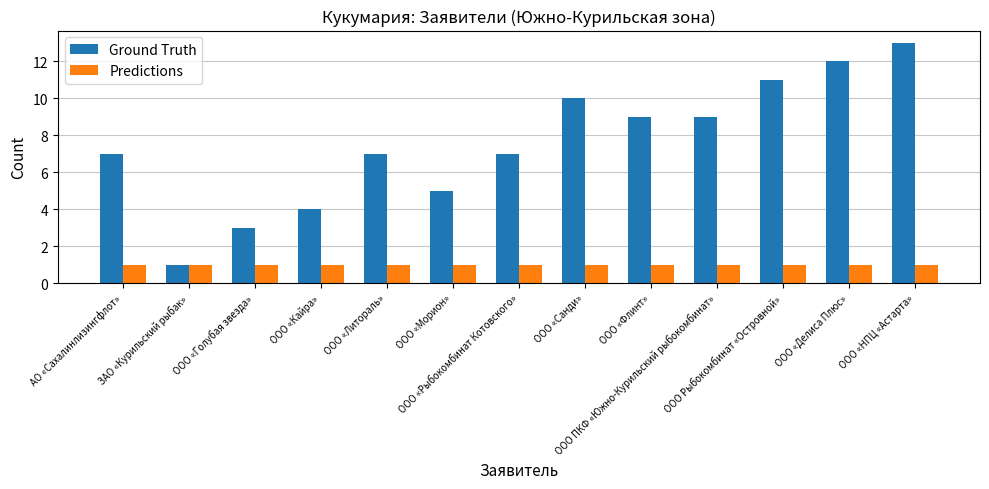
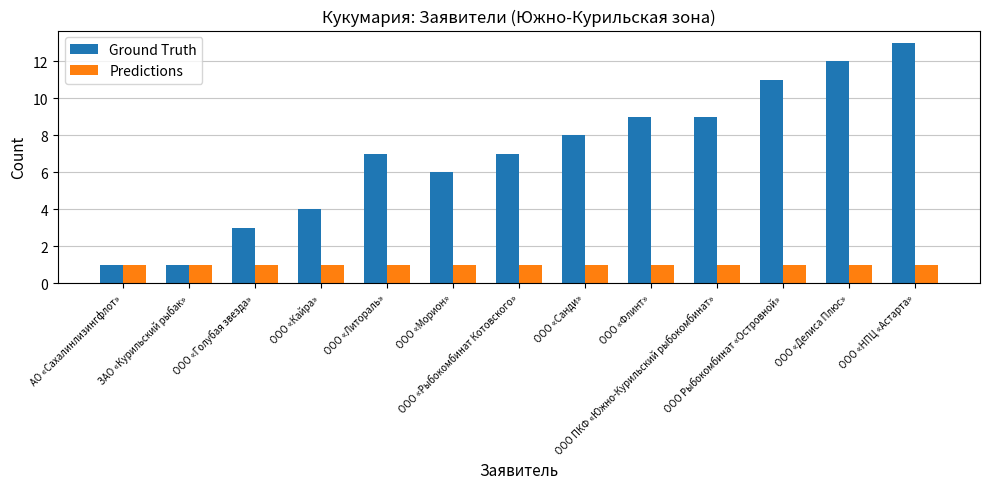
Ground Truth, АО «Сахалинлизингфлот»: 7 -> 1
Ground Truth, ООО «Морион»: 5 -> 6
Ground Truth, ООО «Санди»: 10 -> 8
